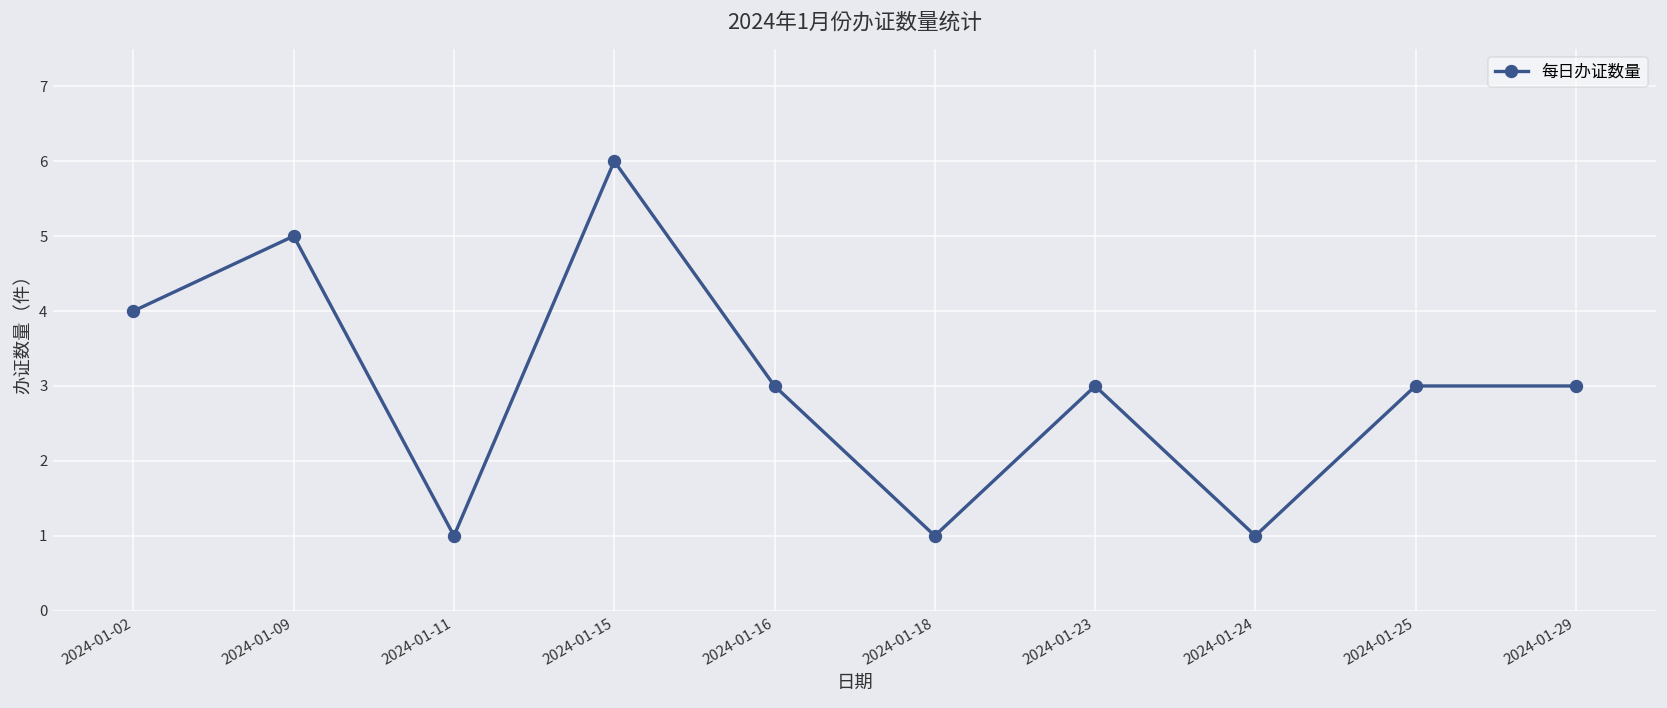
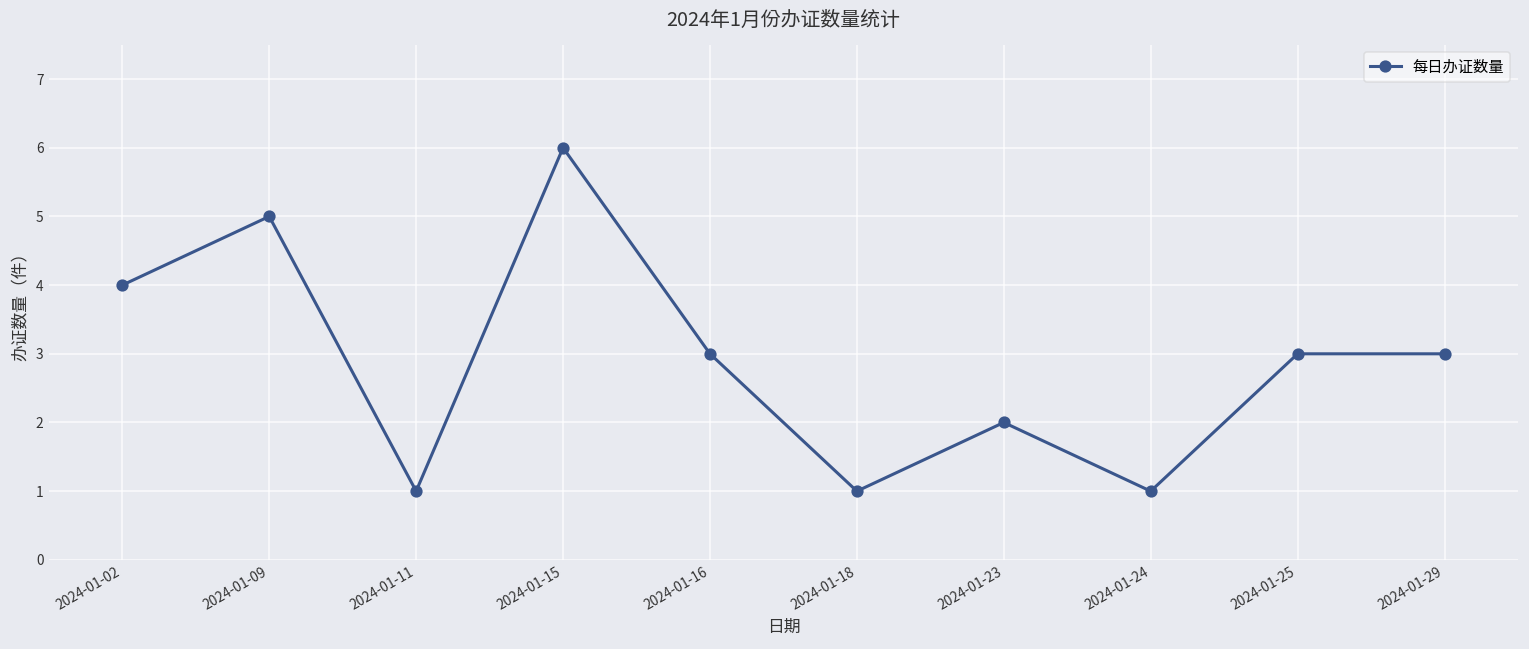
2024-01-23: 3 -> 2
